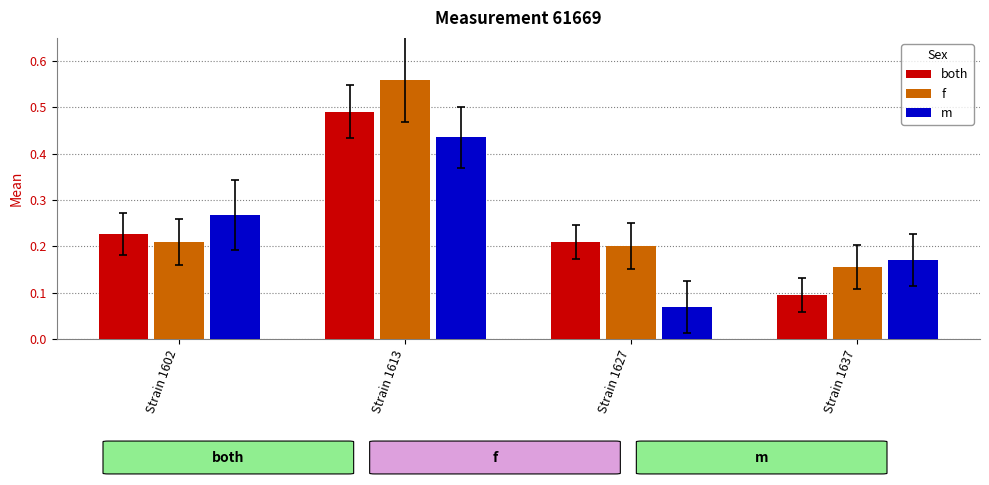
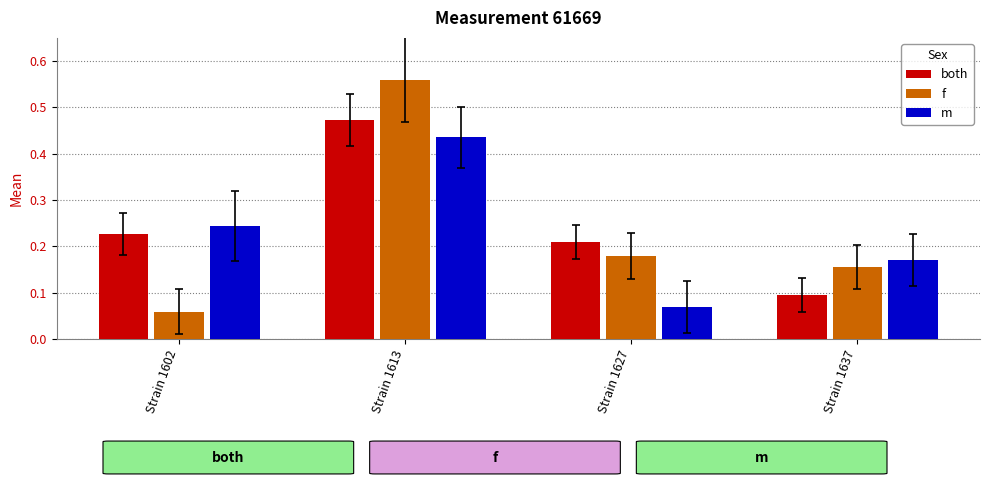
f, Strain 1602: 0.21 -> 0.06
m, Strain 1602: 0.27 -> 0.24
both, Strain 1613: 0.49 -> 0.47
f, Strain 1627: 0.20 -> 0.18
